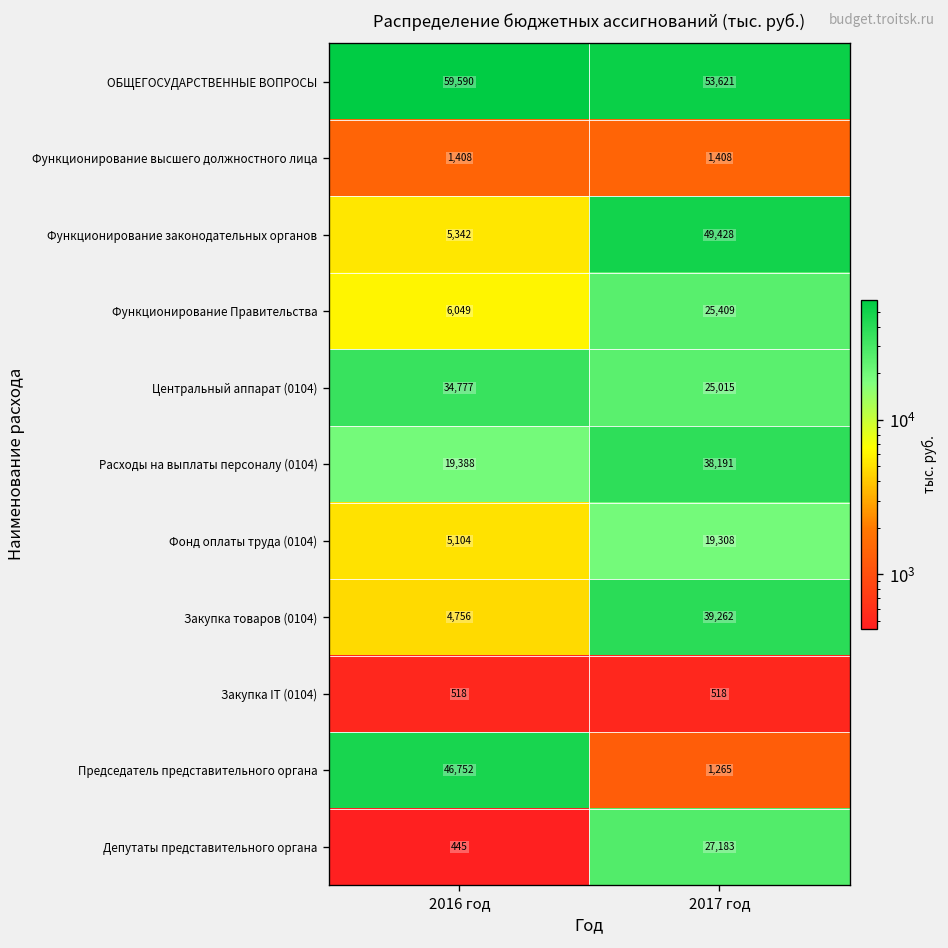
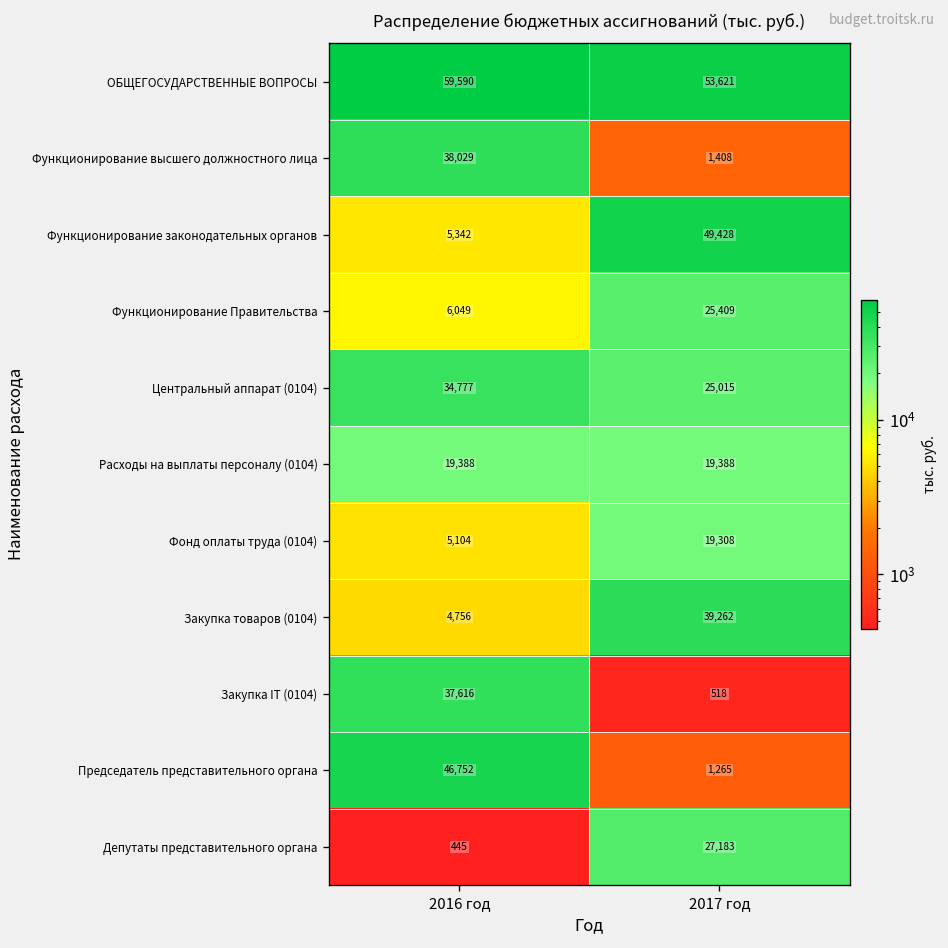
Функционирование высшего должностного лица, 2016 год: 1,408 -> 38,029
Расходы на выплаты персоналу (0104), 2017 год: 38,191 -> 19,388
Закупка IT (0104), 2016 год: 518 -> 37,616
